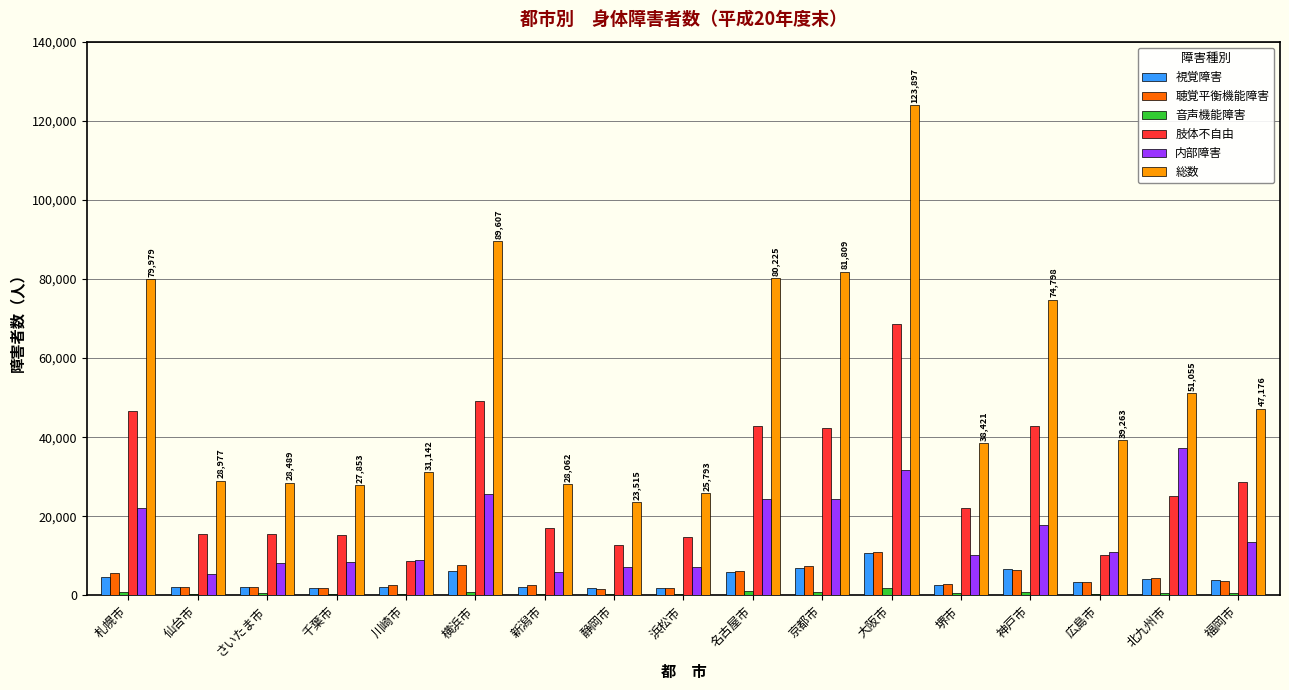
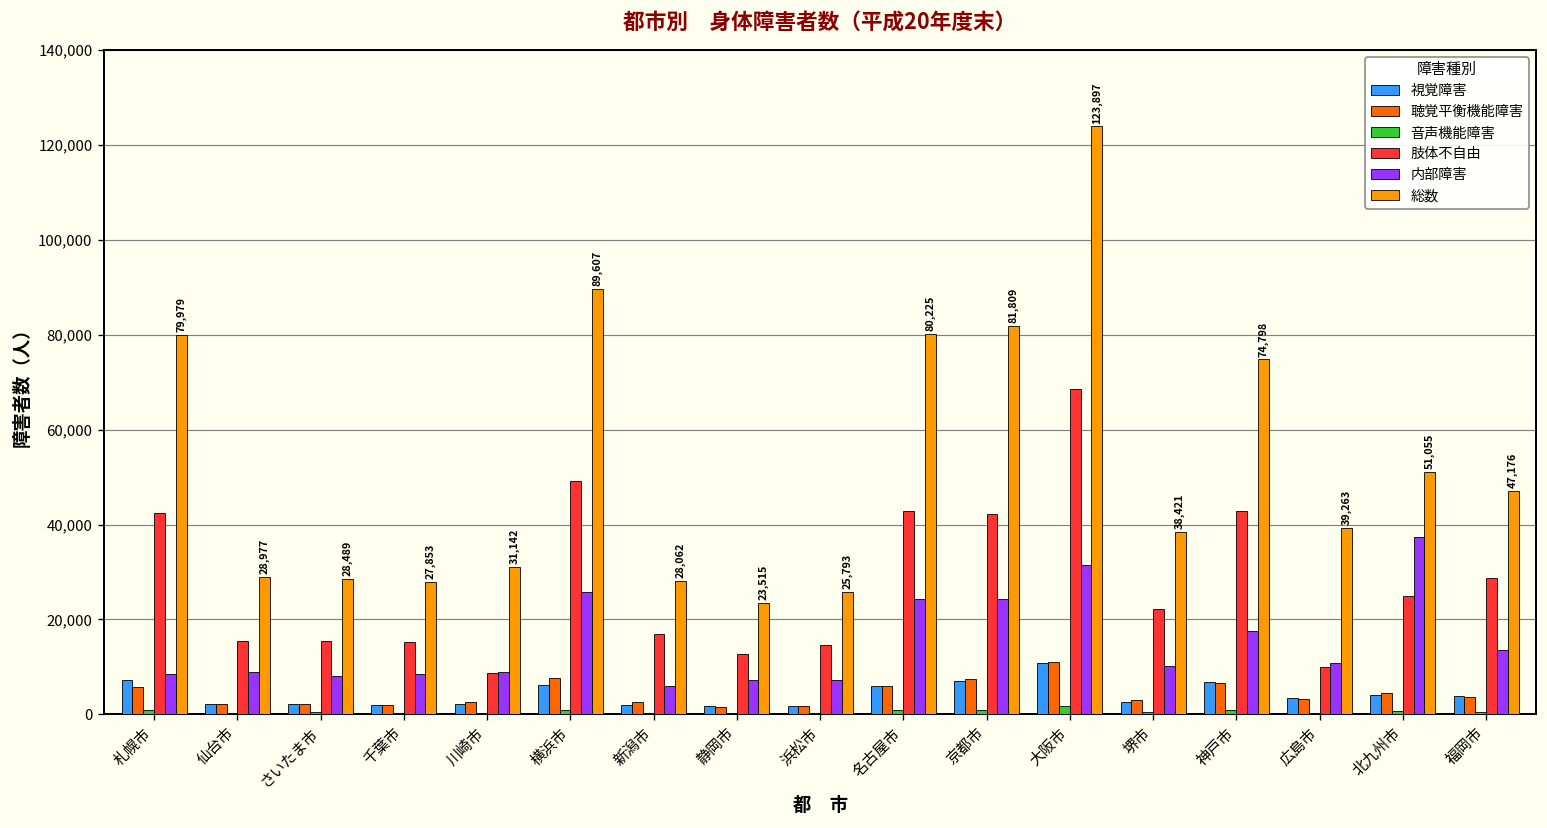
視覚障害, 札幌市: 5,000 -> 7,000
肢体不自由, 札幌市: 47,000 -> 43,000
内部障害, 札幌市: 22,000 -> 8,000
内部障害, 仙台市: 5,000 -> 9,000
